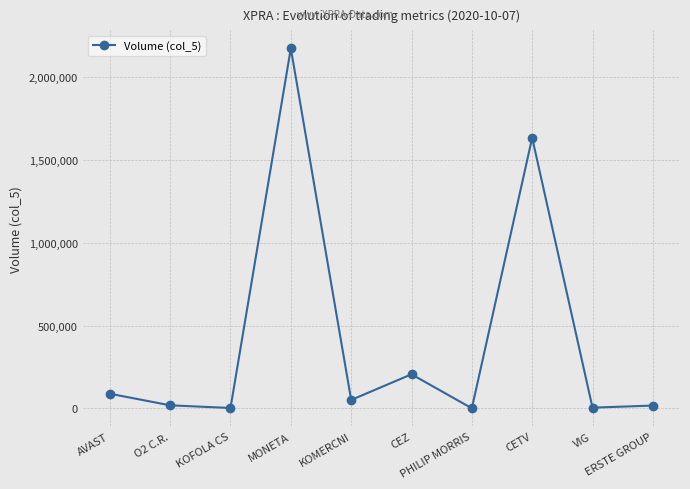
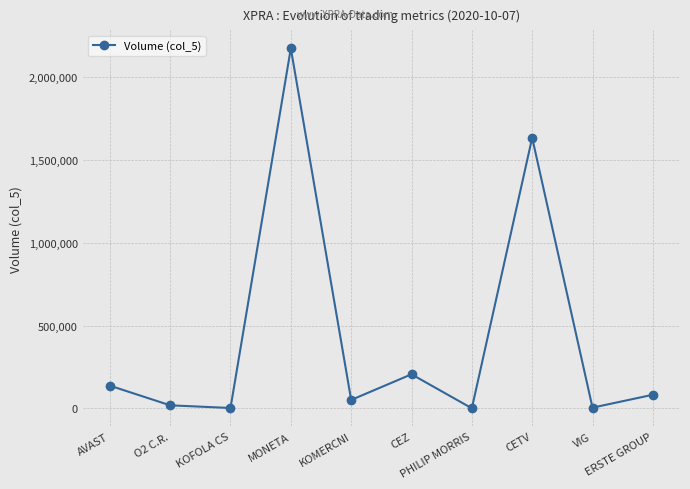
AVAST: 90,000 -> 140,000
ERSTE GROUP: 20,000 -> 80,000
